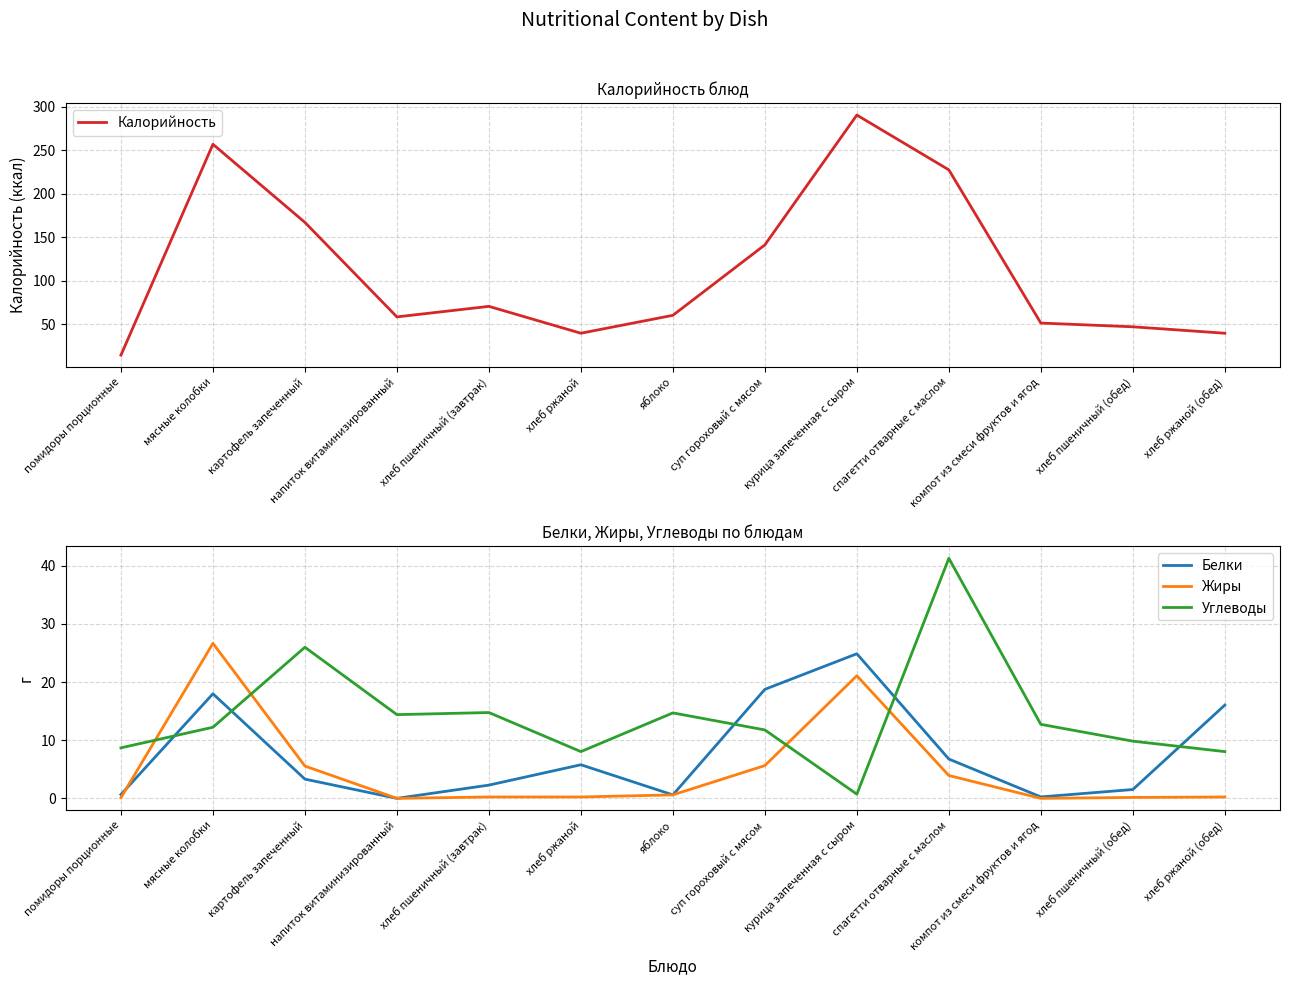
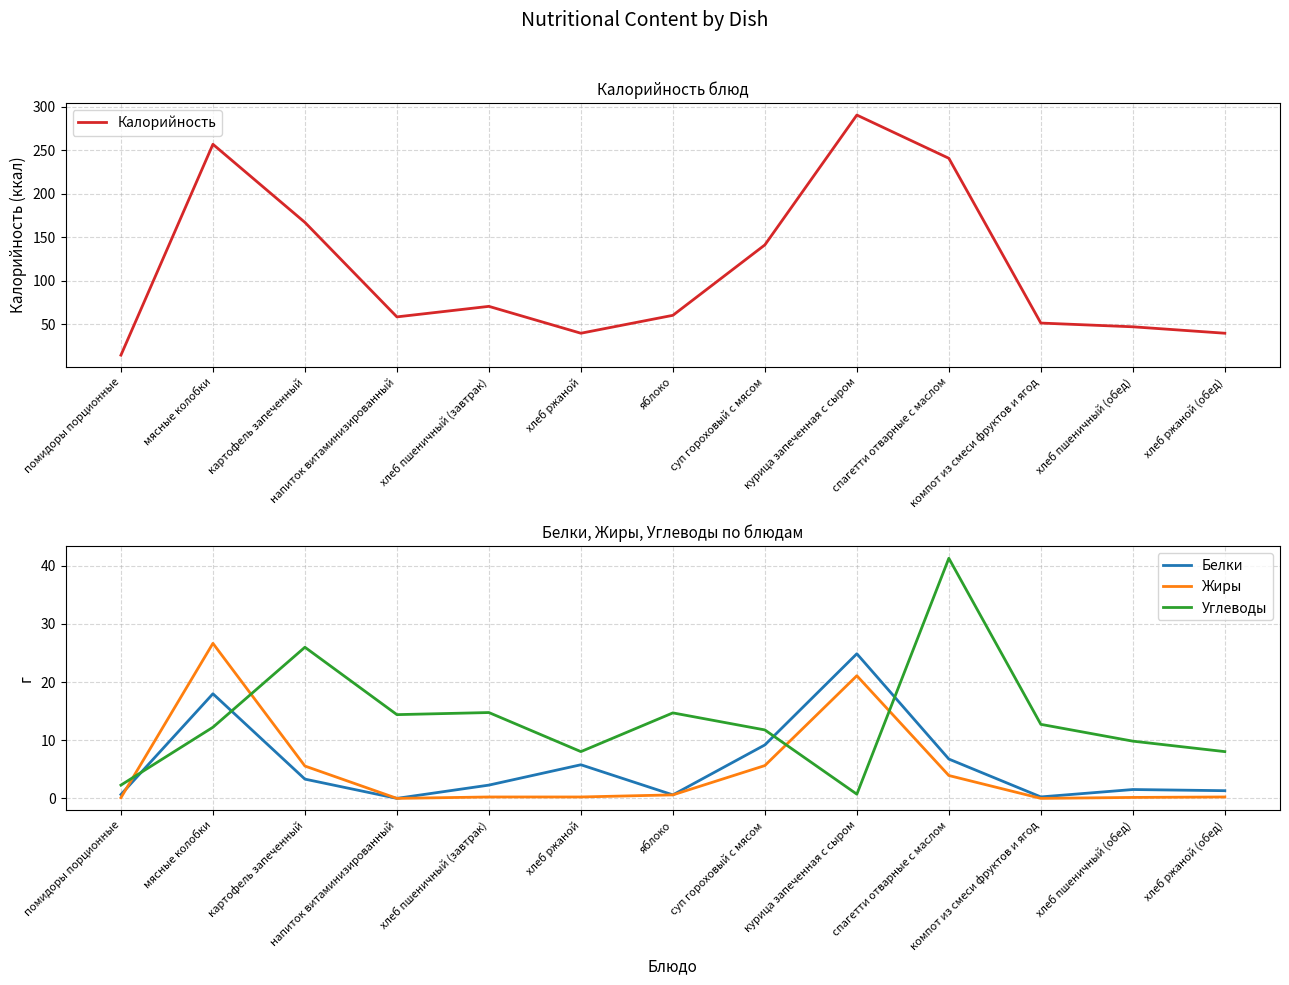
Калорийность блюд, спагетти отварные с маслом: 230 -> 240
Белки, Жиры, Углеводы по блюдам, Углеводы, помидоры порционные: 9 -> 2
Белки, Жиры, Углеводы по блюдам, Белки, суп гороховый с мясом: 19 -> 9
Белки, Жиры, Углеводы по блюдам, Белки, хлеб ржаной (обед): 16 -> 1
